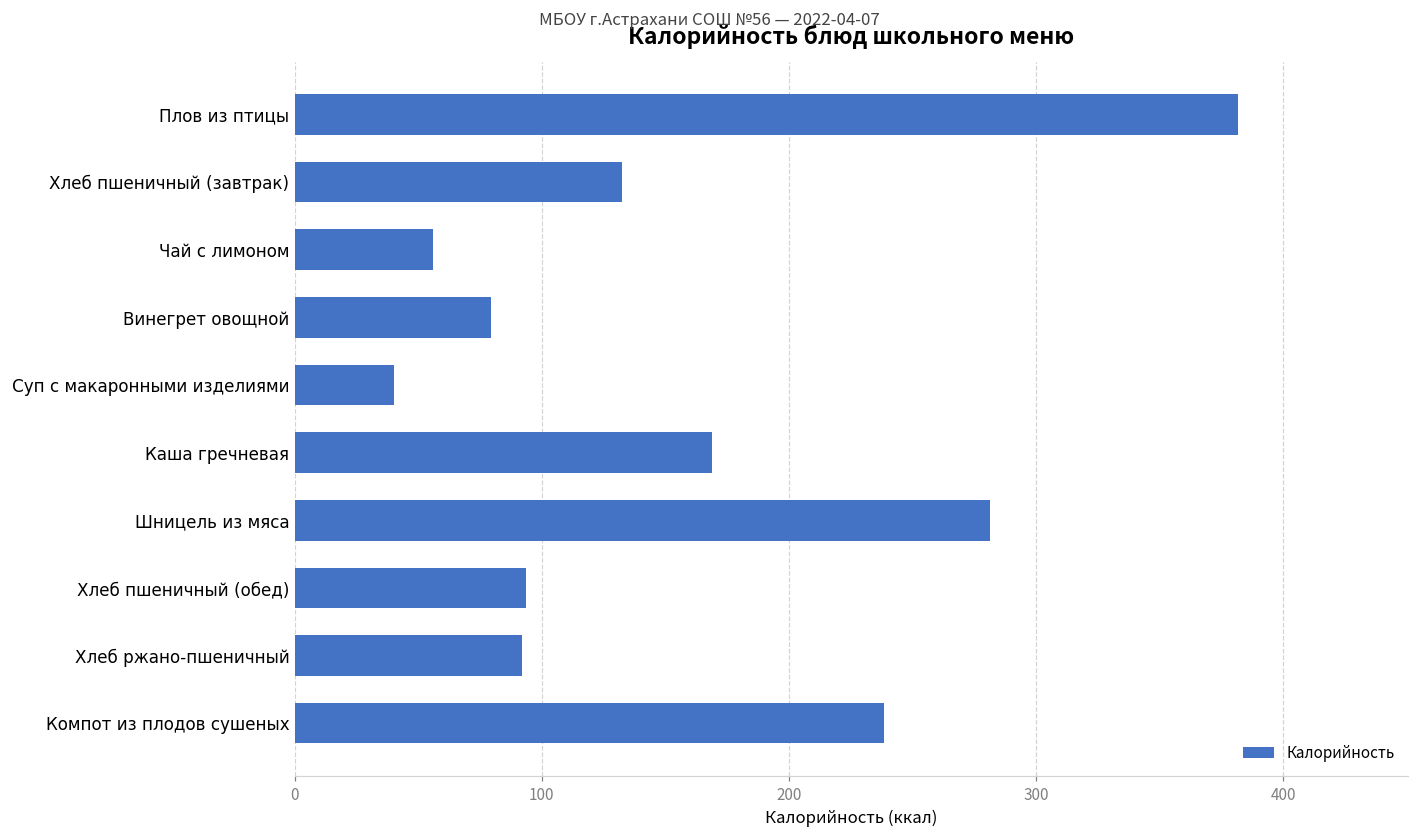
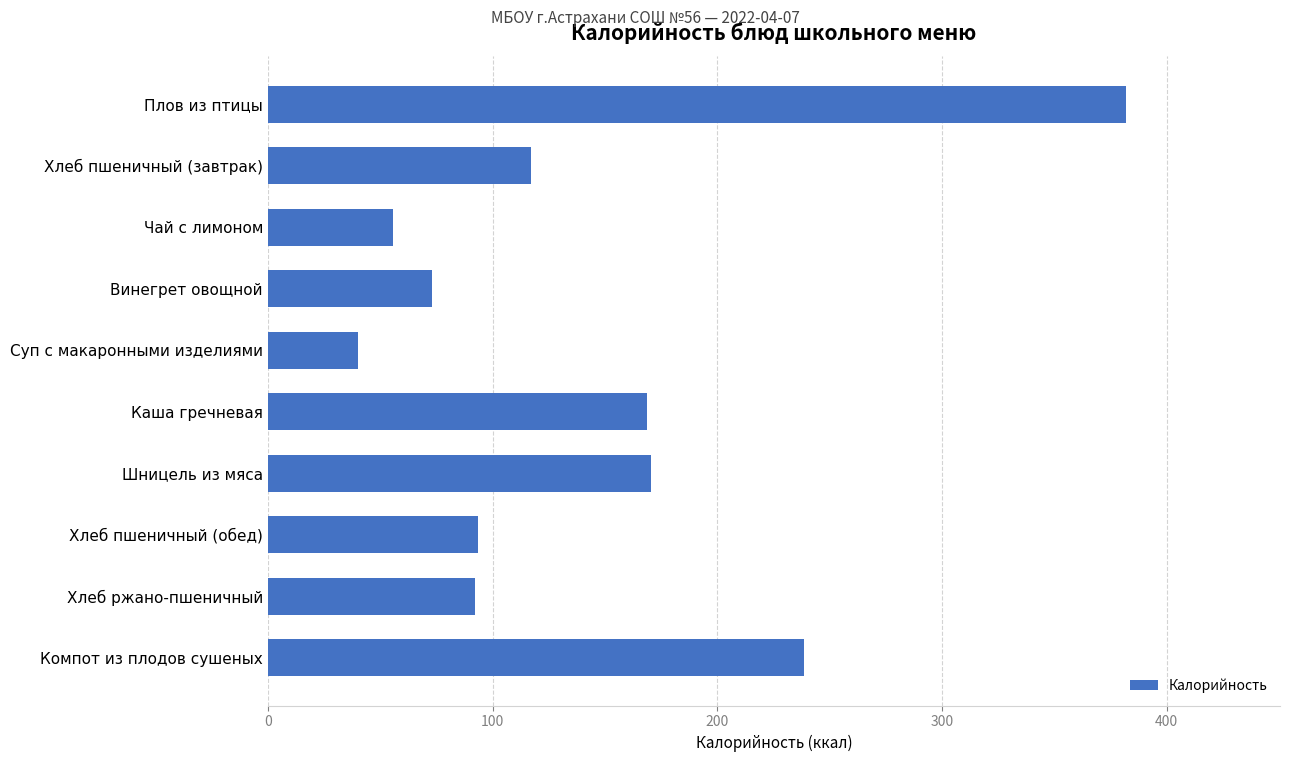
Хлеб пшеничный (завтрак): 132 -> 117
Винегрет овощной: 79 -> 73
Шницель из мяса: 281 -> 170
